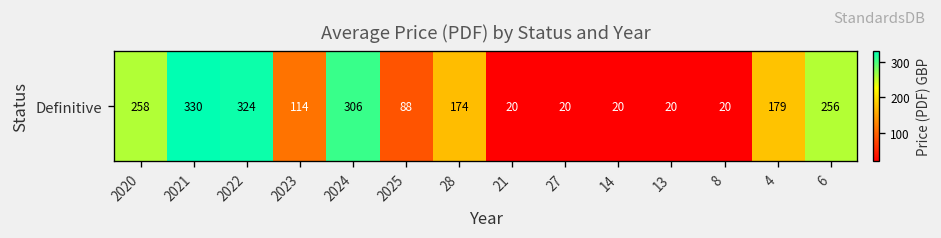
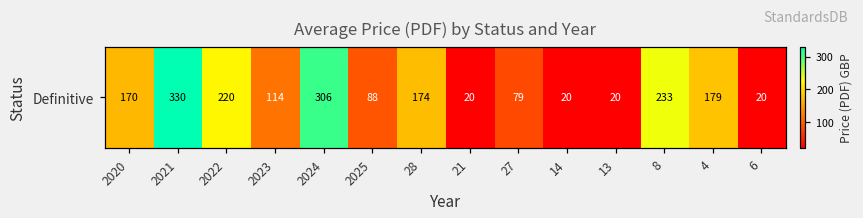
Definitive, 2020: 258 -> 170
Definitive, 2022: 324 -> 220
Definitive, 27: 20 -> 79
Definitive, 8: 20 -> 233
Definitive, 6: 256 -> 20
